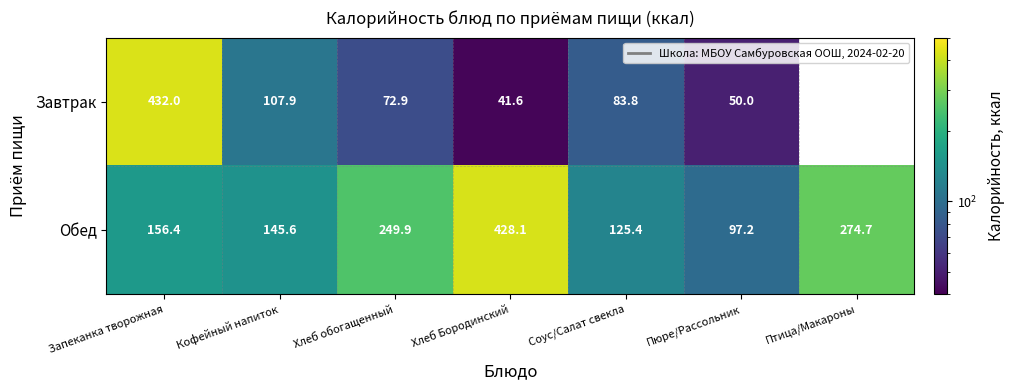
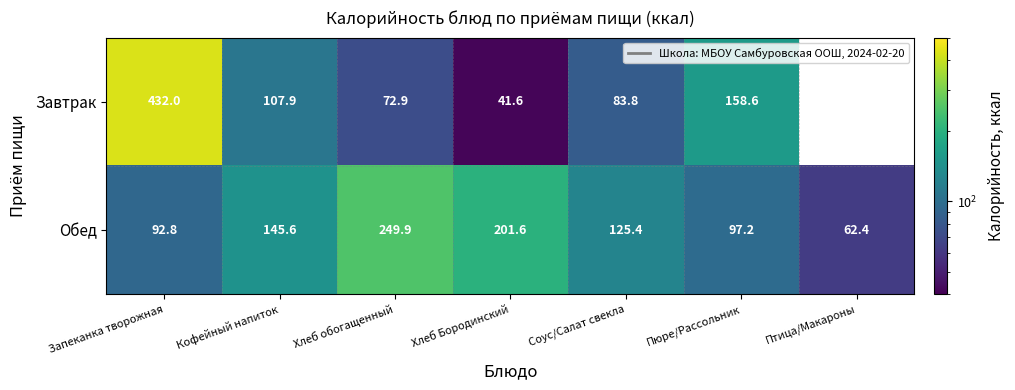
Завтрак, Пюре/Рассольник: 50.0 -> 158.6
Обед, Запеканка творожная: 156.4 -> 92.8
Обед, Хлеб Бородинский: 428.1 -> 201.6
Обед, Птица/Макароны: 274.7 -> 62.4
